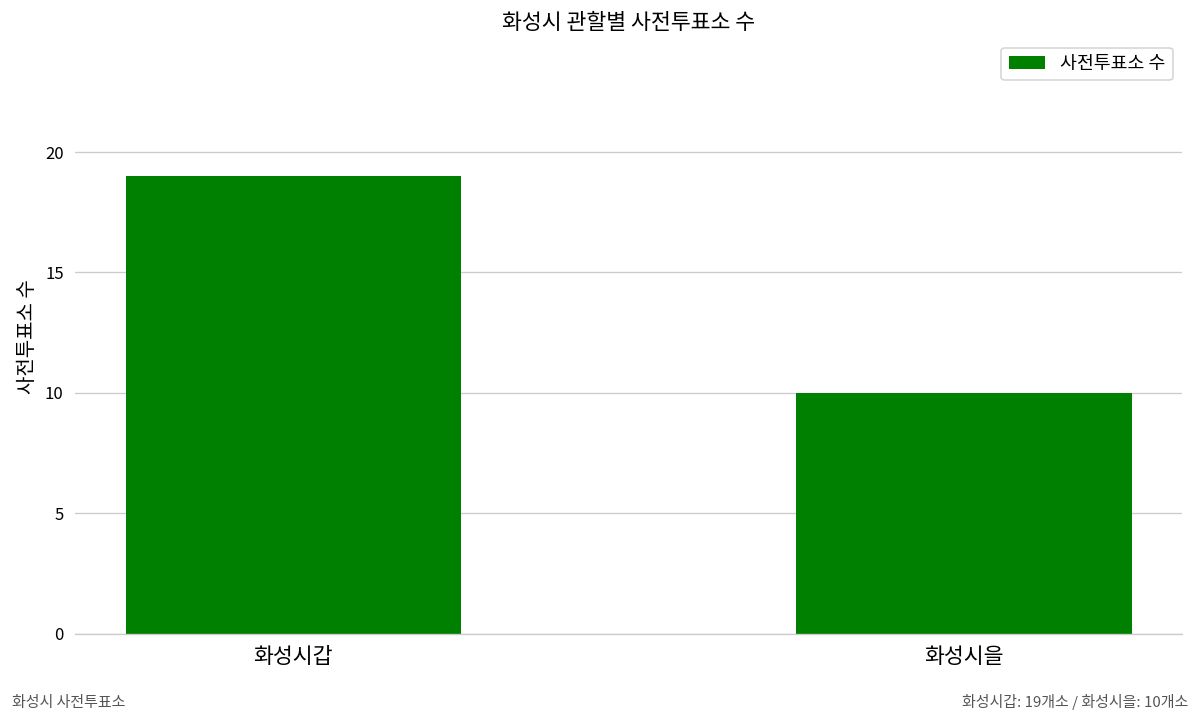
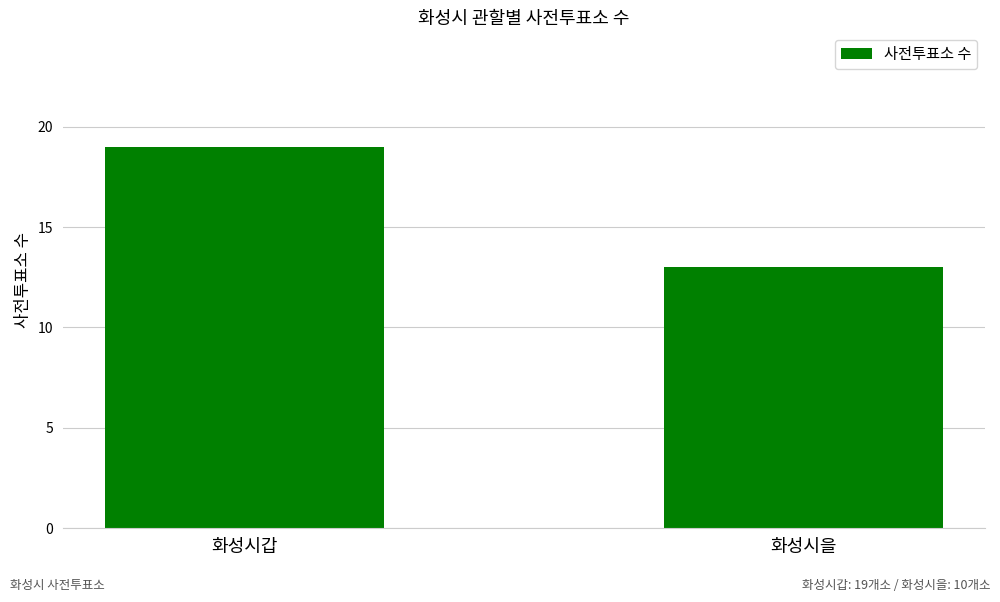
화성시을: 10 -> 13
